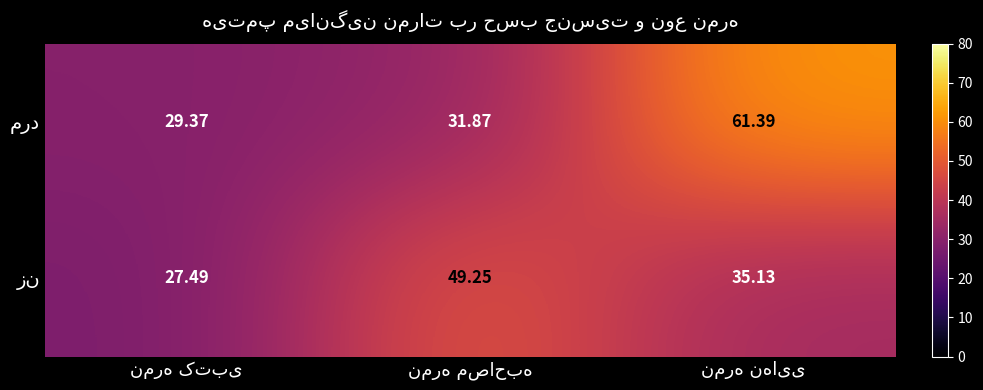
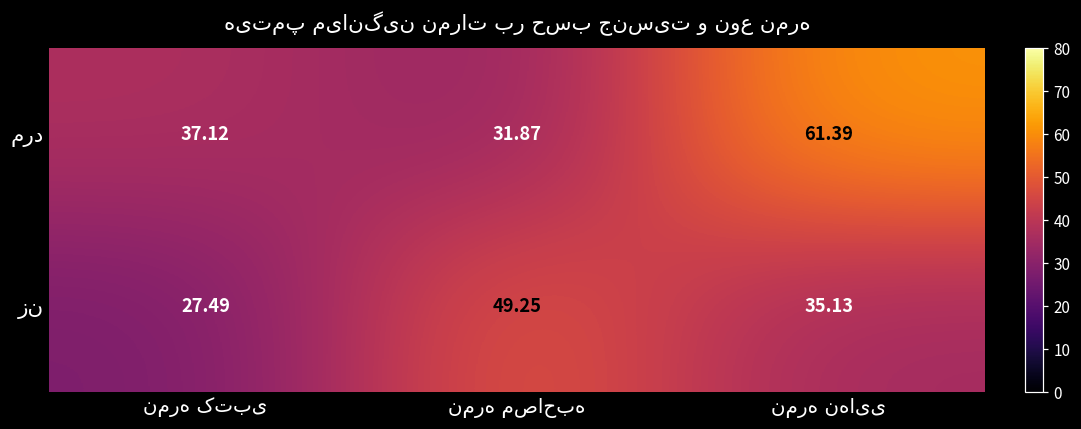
مرد, نمره کتبی: 29.37 -> 37.12
